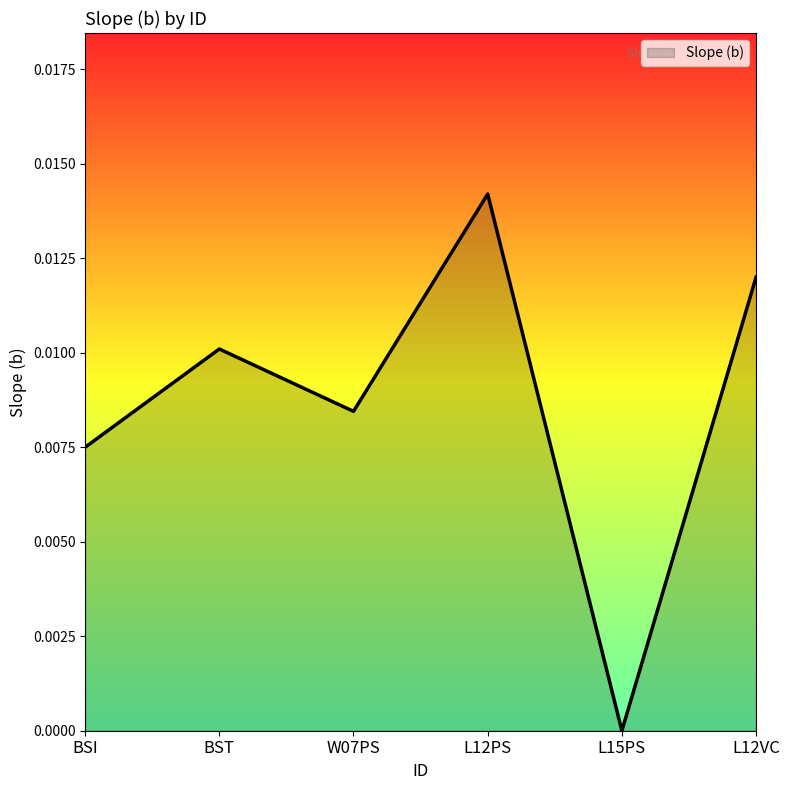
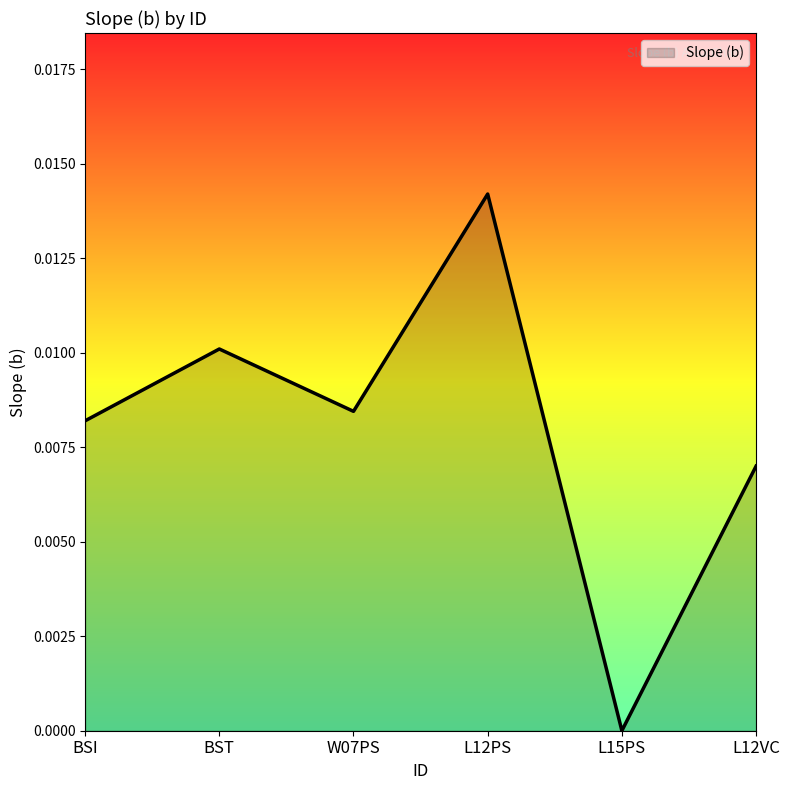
BSI: 0.0075 -> 0.0082
L12VC: 0.012 -> 0.007
